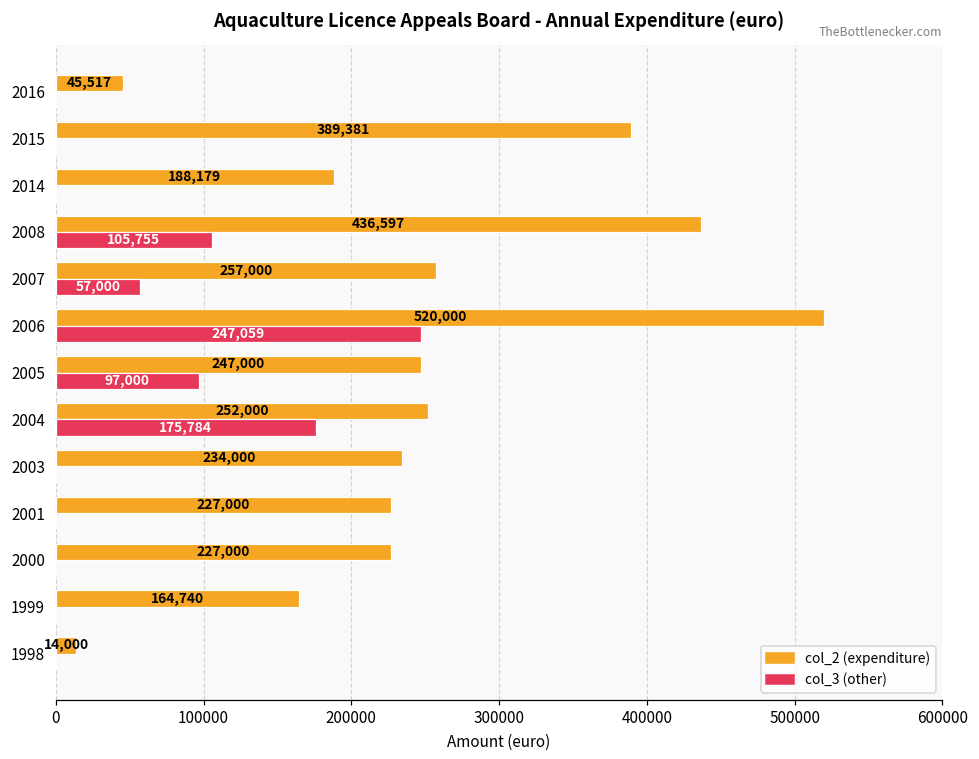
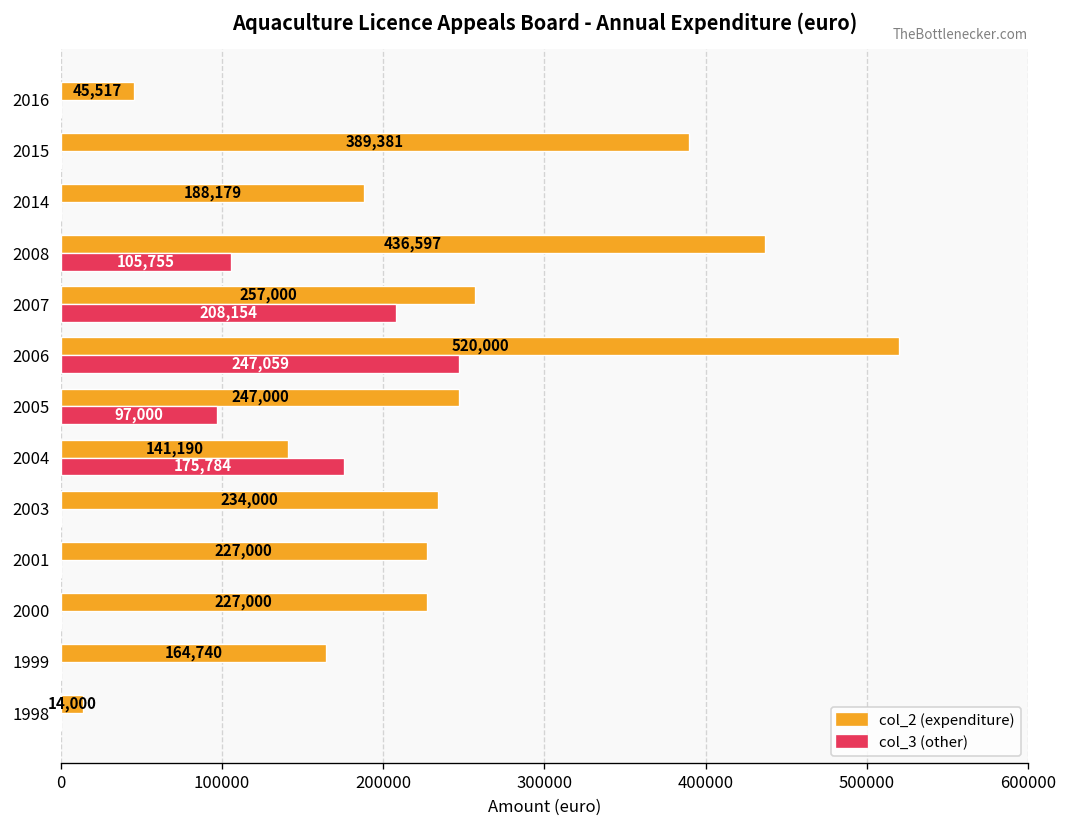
col_3 (other), 2007: 57,000 -> 208,154
col_2 (expenditure), 2004: 252,000 -> 141,190
